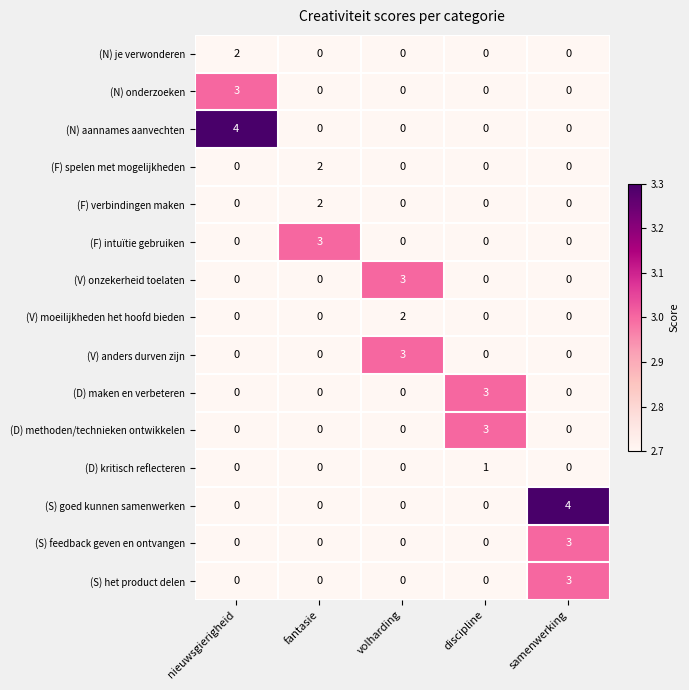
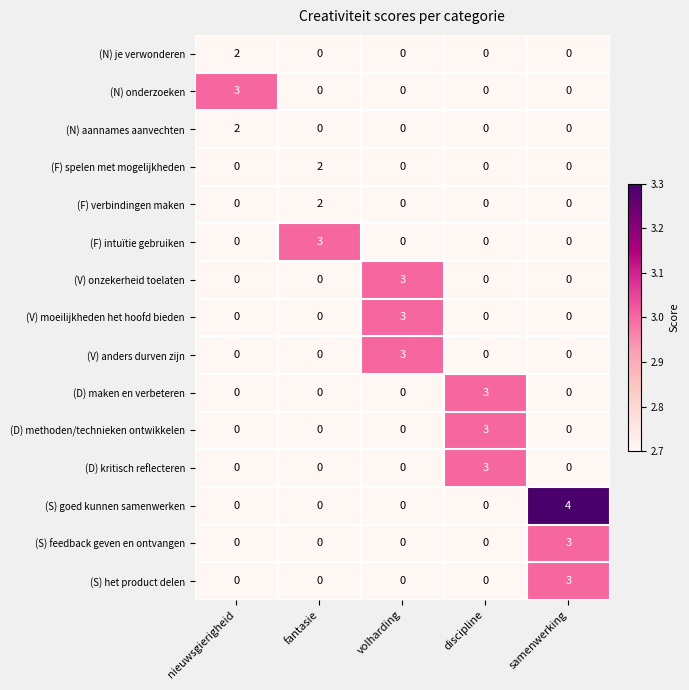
(N) aannames aanvechten, nieuwsgierigheid: 4 -> 2
(V) moeilijkheden het hoofd bieden, volharding: 2 -> 3
(D) kritisch reflecteren, discipline: 1 -> 3
